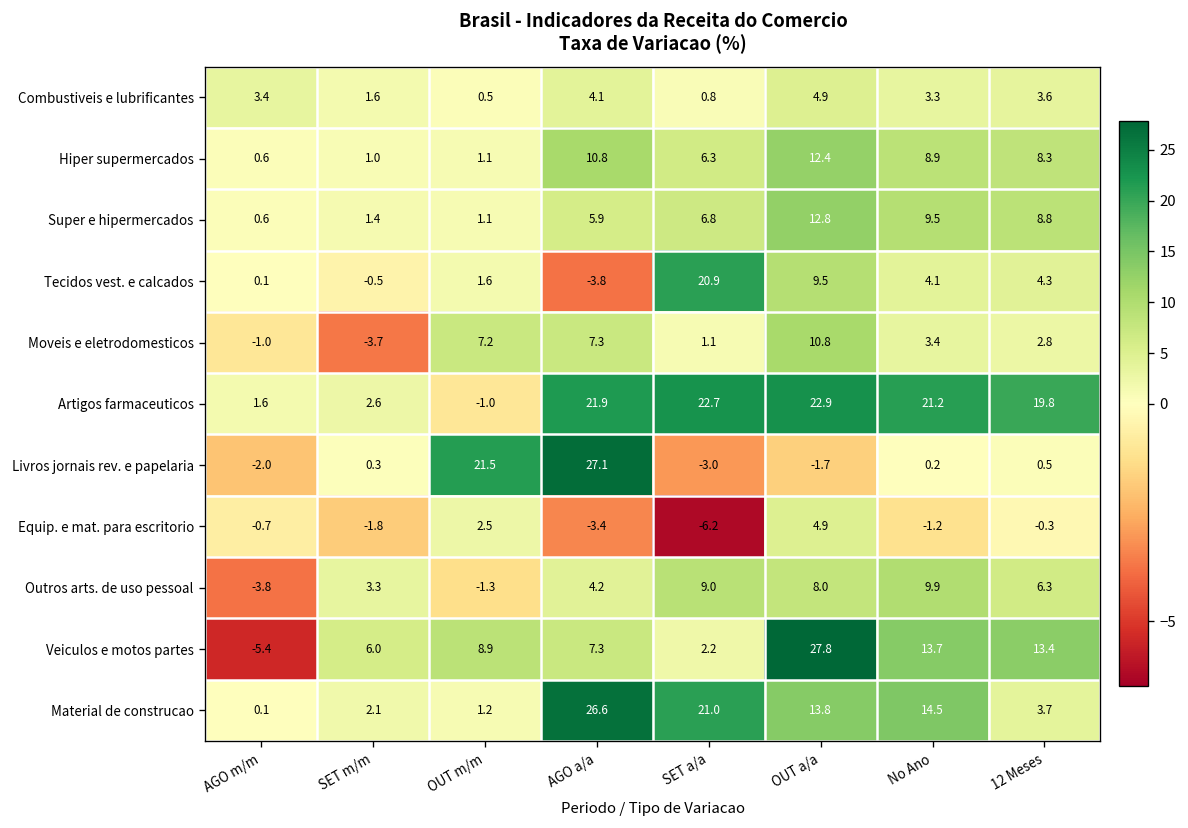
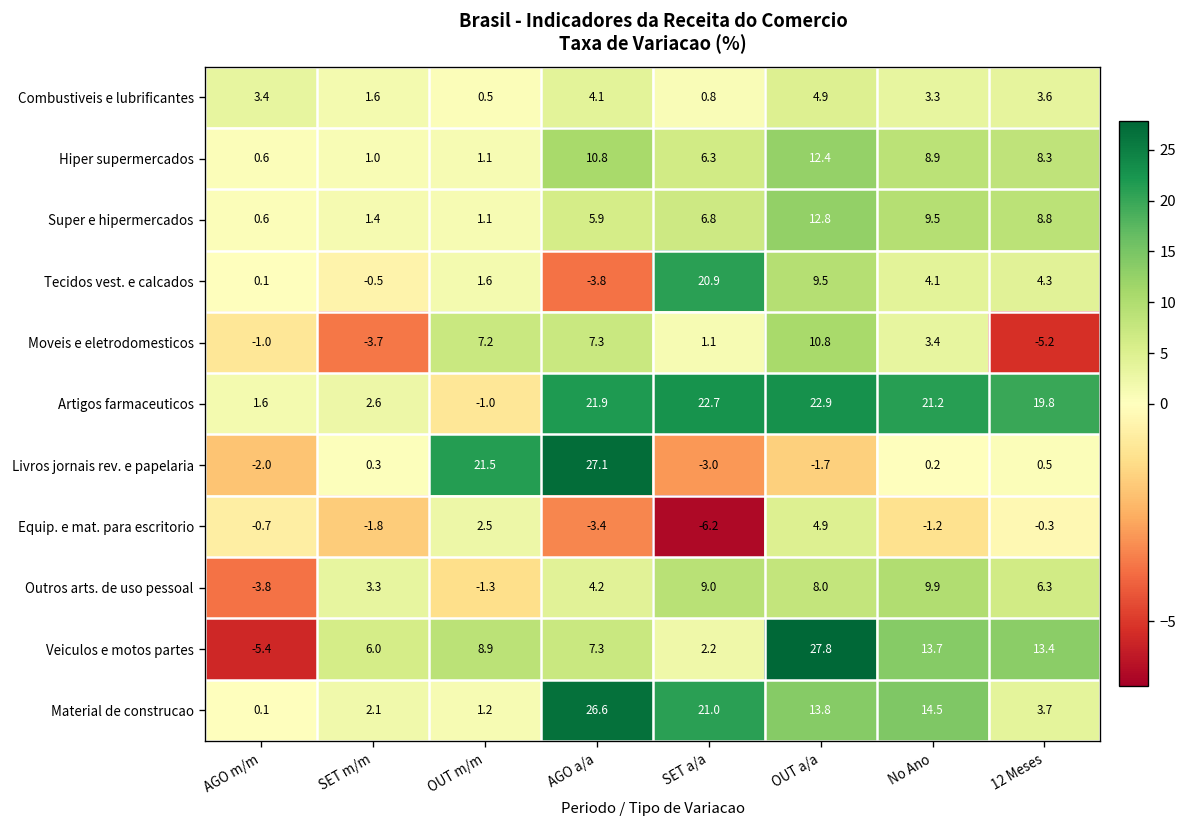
Moveis e eletrodomesticos, 12 Meses: 2.8 -> -5.2
